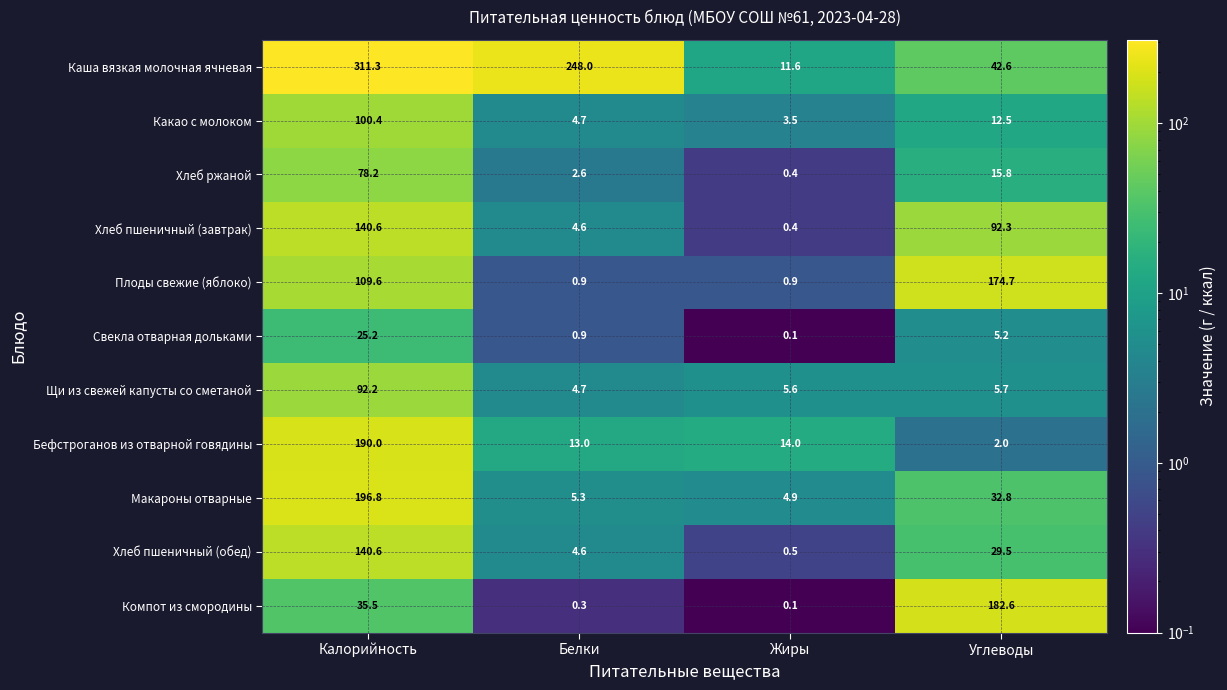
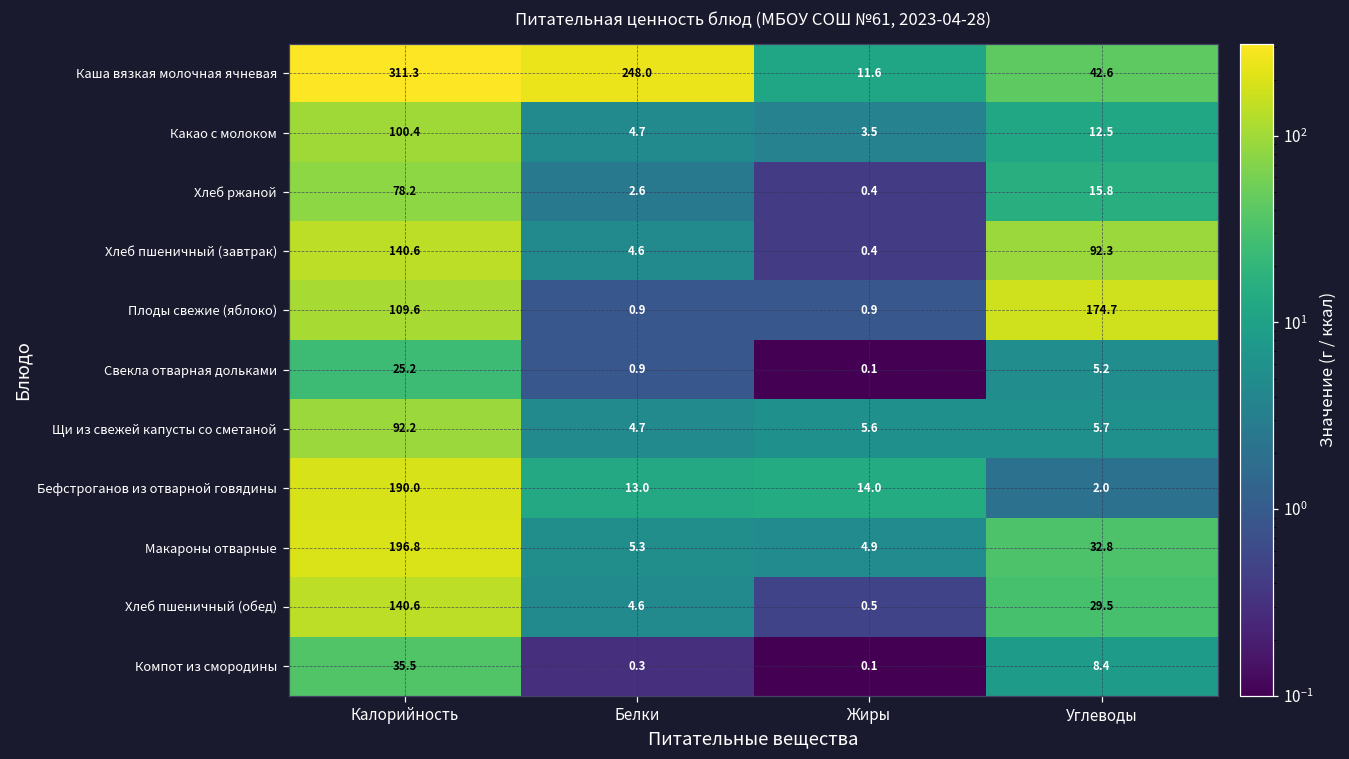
Компот из смородины, Углеводы: 182.6 -> 8.4
